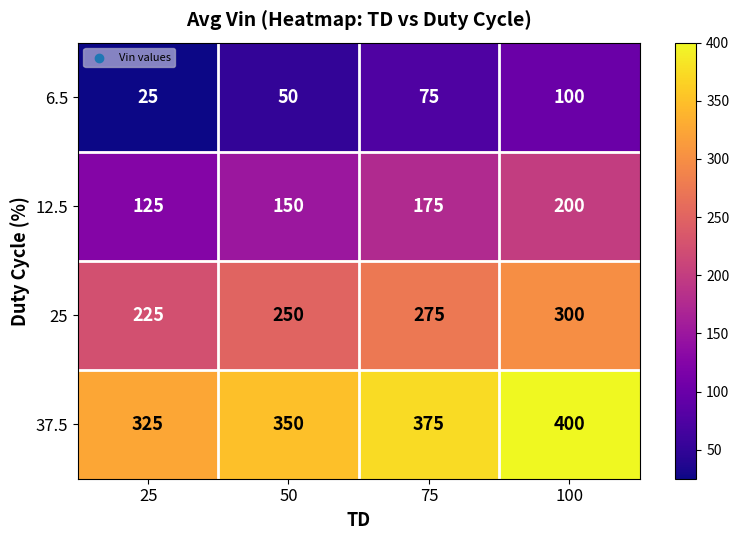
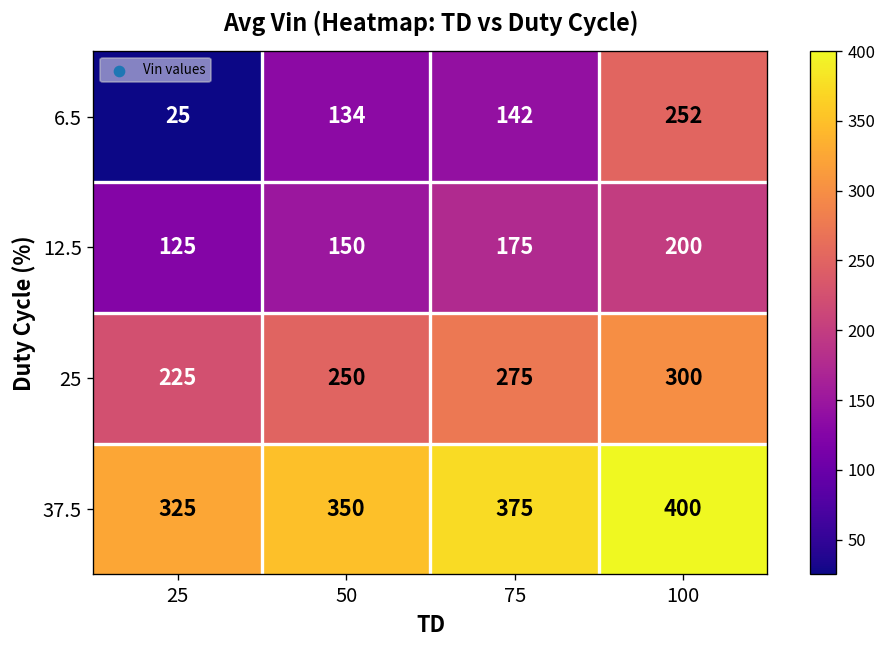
6.5, 50: 50 -> 134
6.5, 75: 75 -> 142
6.5, 100: 100 -> 252
